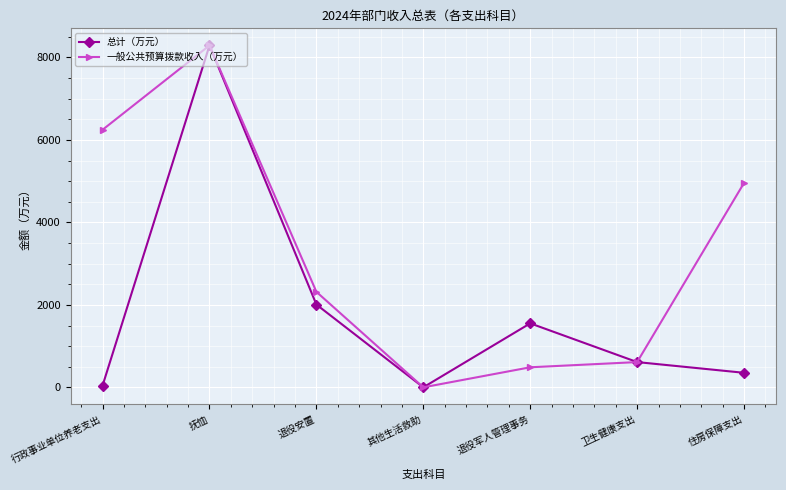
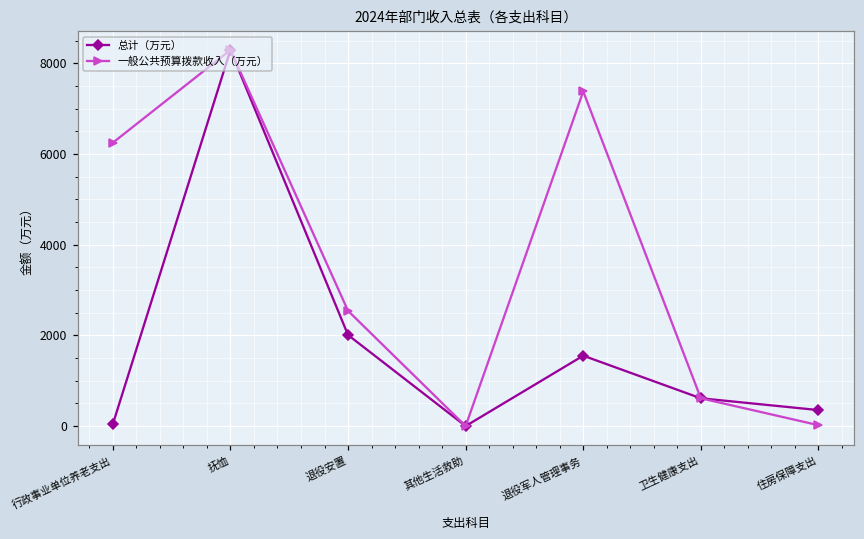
一般公共预算拨款收入（万元）, 退役安置: 2300 -> 2500
一般公共预算拨款收入（万元）, 退役军人管理事务: 500 -> 7400
一般公共预算拨款收入（万元）, 住房保障支出: 5000 -> 0
